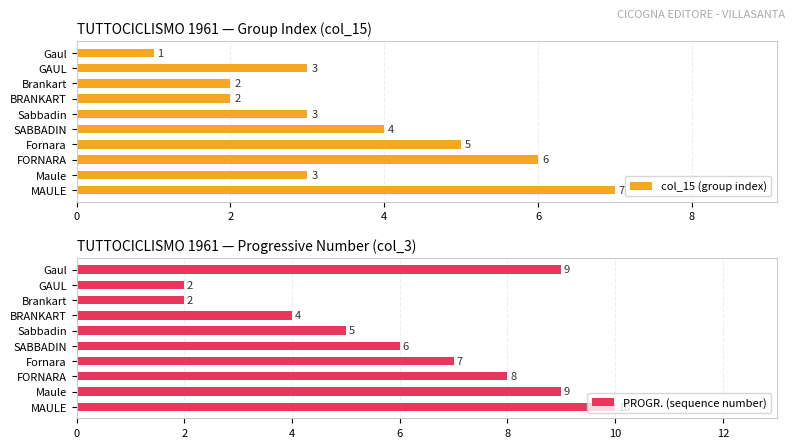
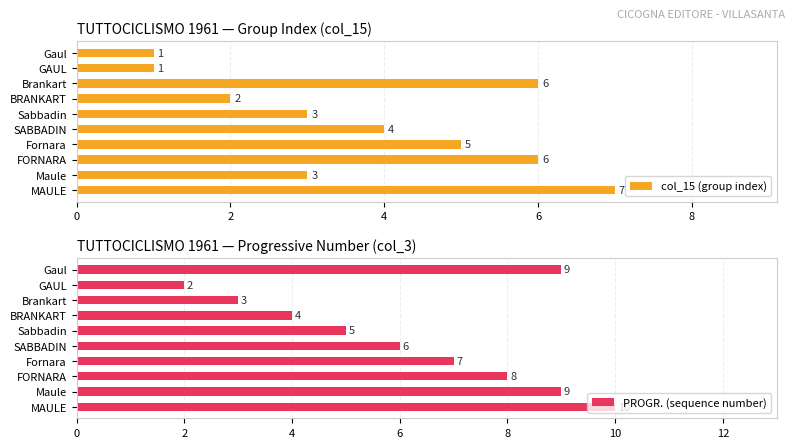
TUTTOCICLISMO 1961 — Group Index (col_15), GAUL: 3 -> 1
TUTTOCICLISMO 1961 — Group Index (col_15), Brankart: 2 -> 6
TUTTOCICLISMO 1961 — Progressive Number (col_3), Brankart: 2 -> 3
